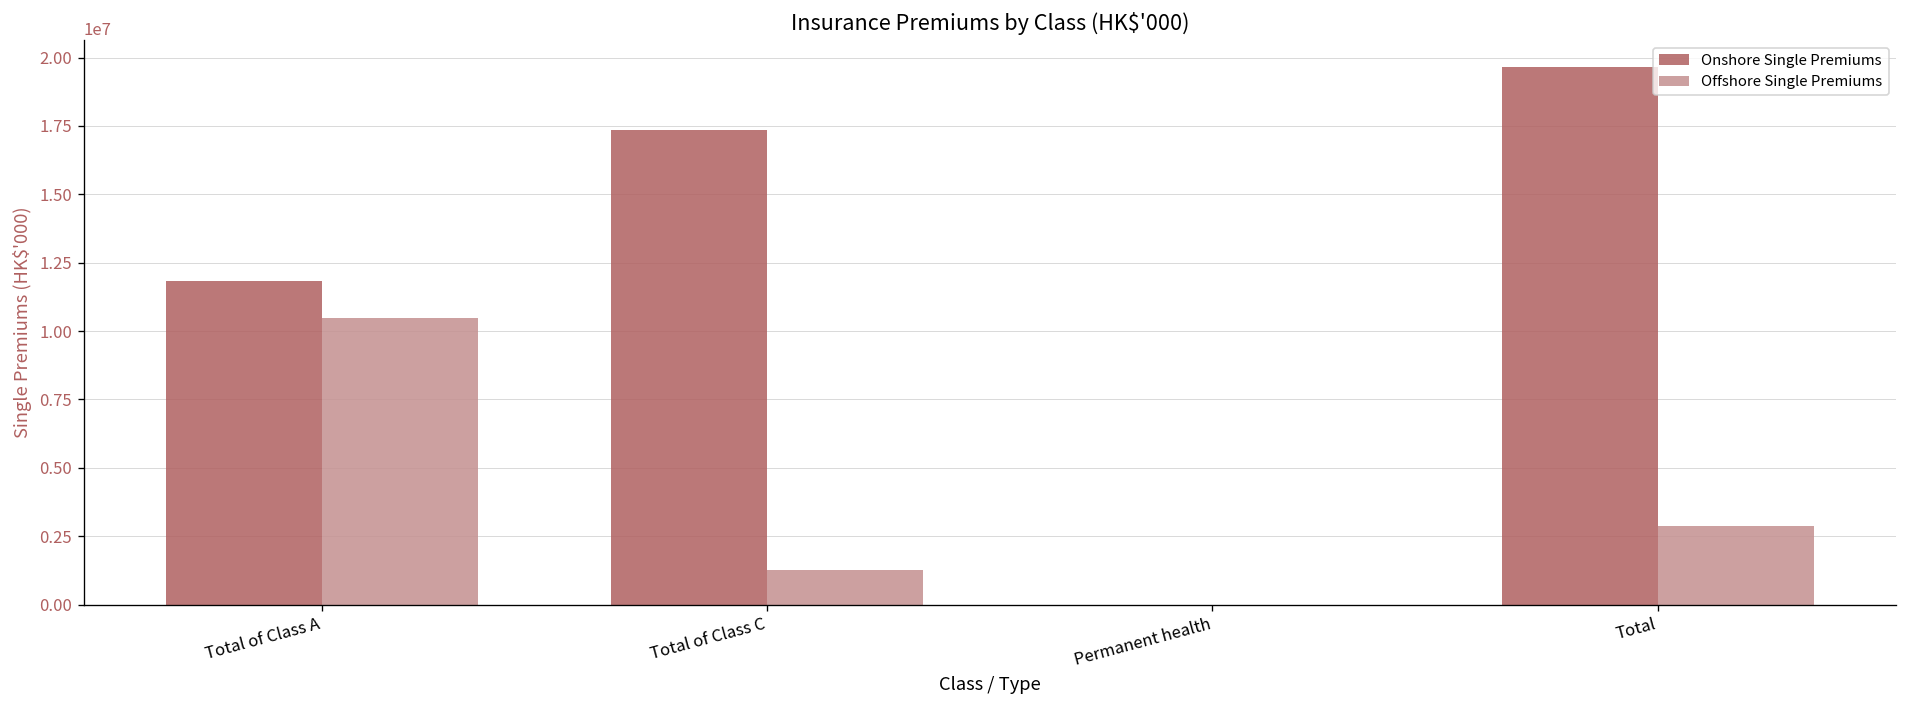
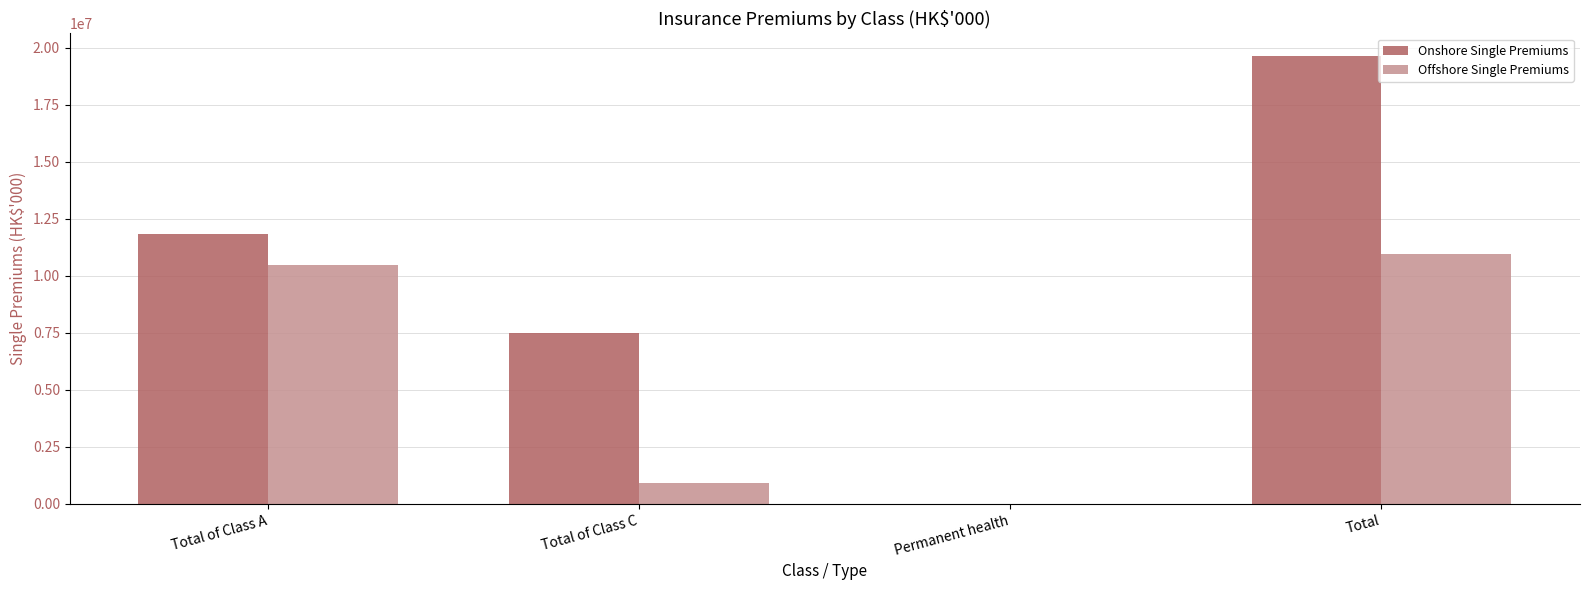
Onshore Single Premiums, Total of Class C: 17400000 -> 7500000
Offshore Single Premiums, Total of Class C: 1200000 -> 900000
Offshore Single Premiums, Total: 2900000 -> 11000000
